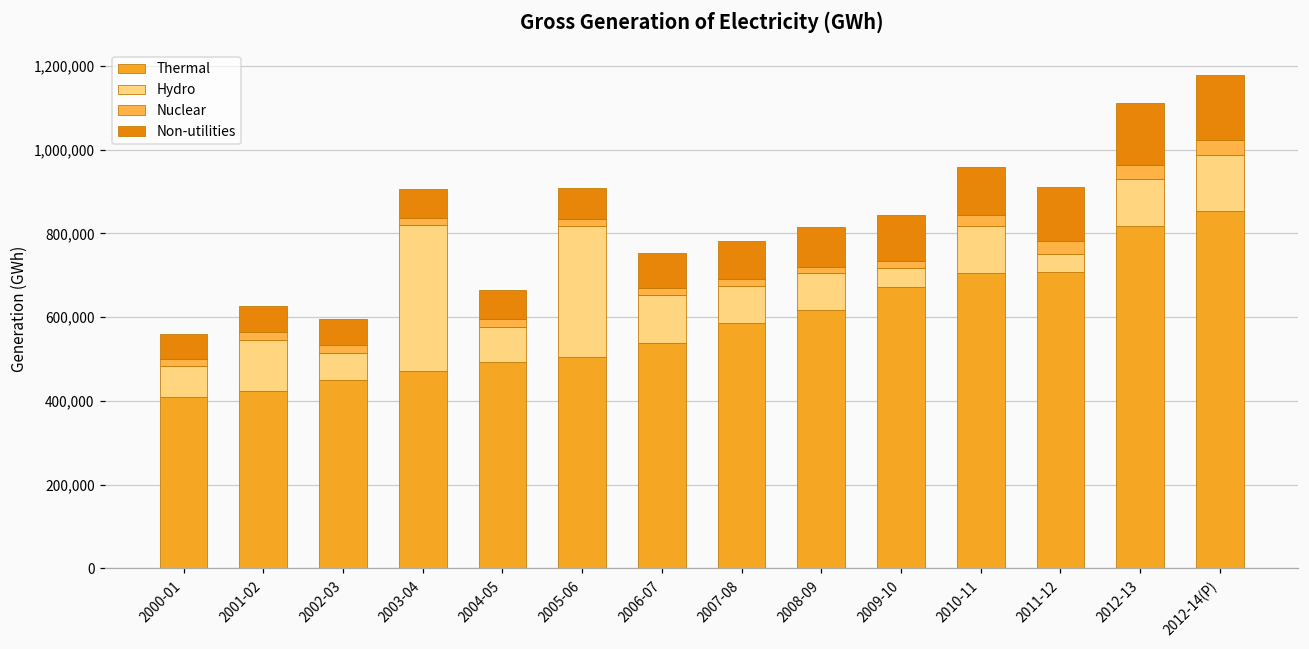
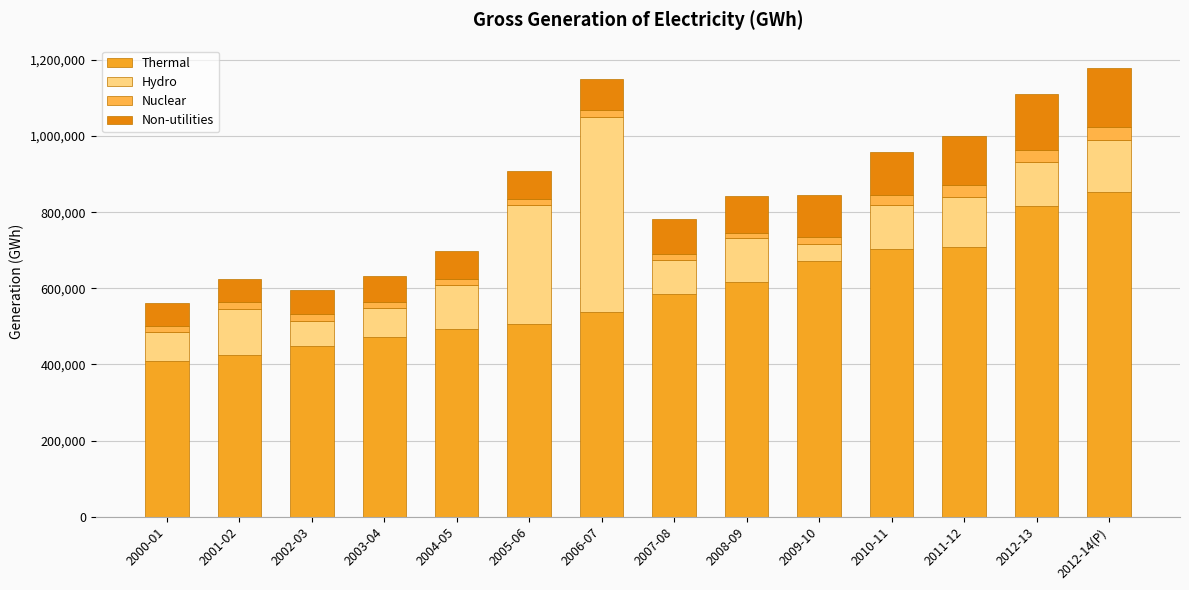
Hydro, 2003-04: 350,000 -> 80,000
Hydro, 2004-05: 80,000 -> 120,000
Hydro, 2006-07: 110,000 -> 510,000
Hydro, 2008-09: 90,000 -> 110,000
Hydro, 2011-12: 40,000 -> 130,000
